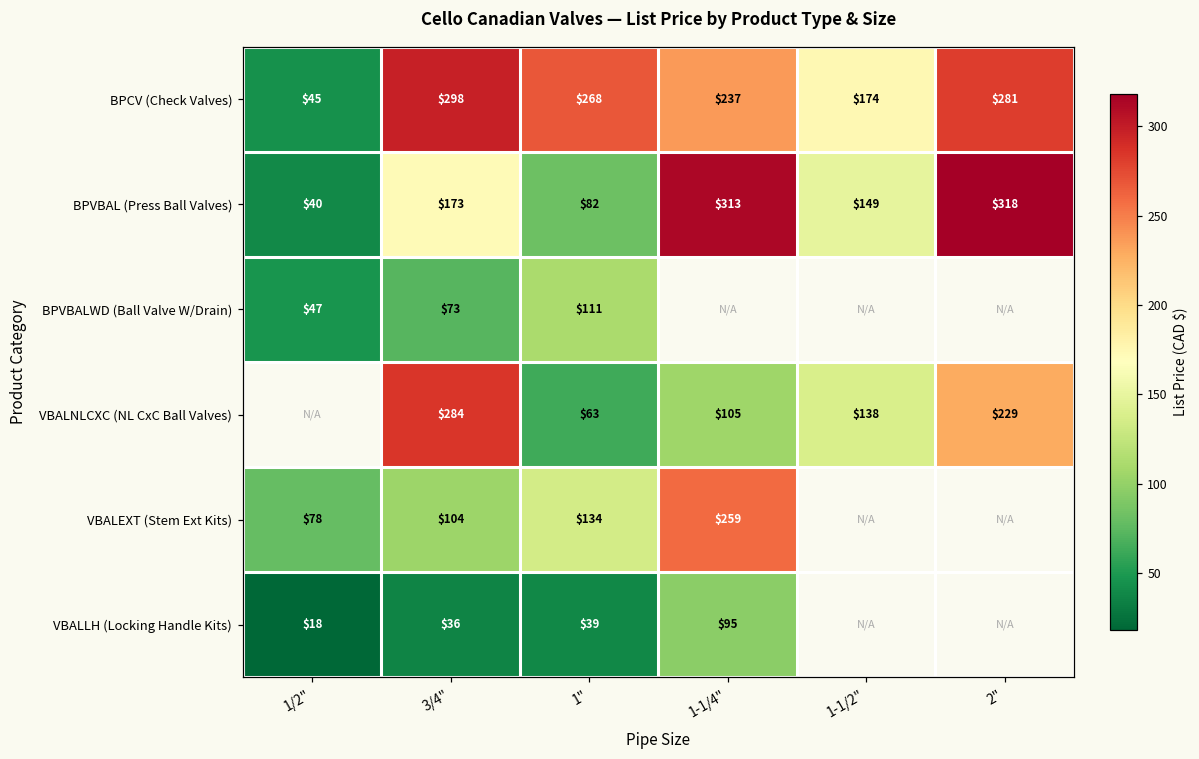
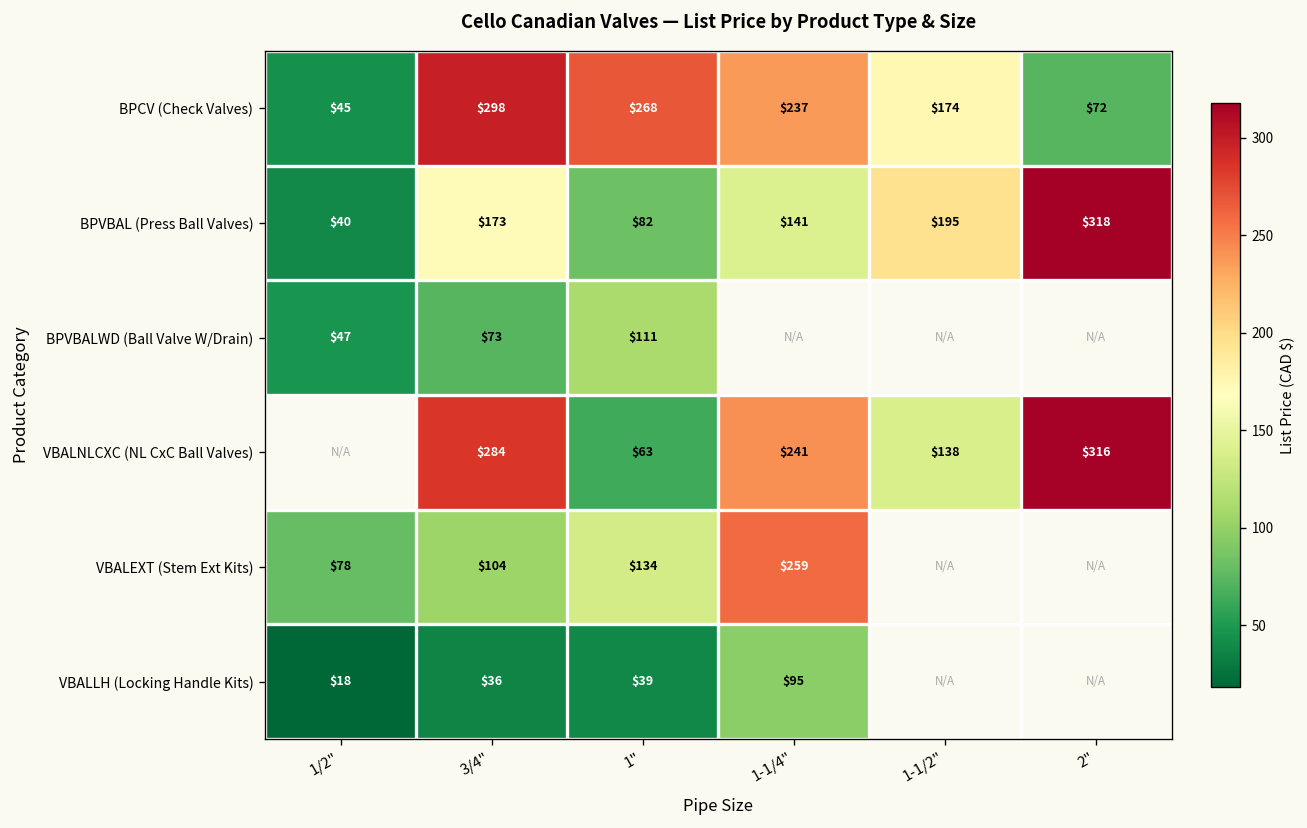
BPCV (Check Valves), 2": $281 -> $72
BPVBAL (Press Ball Valves), 1-1/4": $313 -> $141
BPVBAL (Press Ball Valves), 1-1/2": $149 -> $195
VBALNLCXC (NL CxC Ball Valves), 1-1/4": $105 -> $241
VBALNLCXC (NL CxC Ball Valves), 2": $229 -> $316
